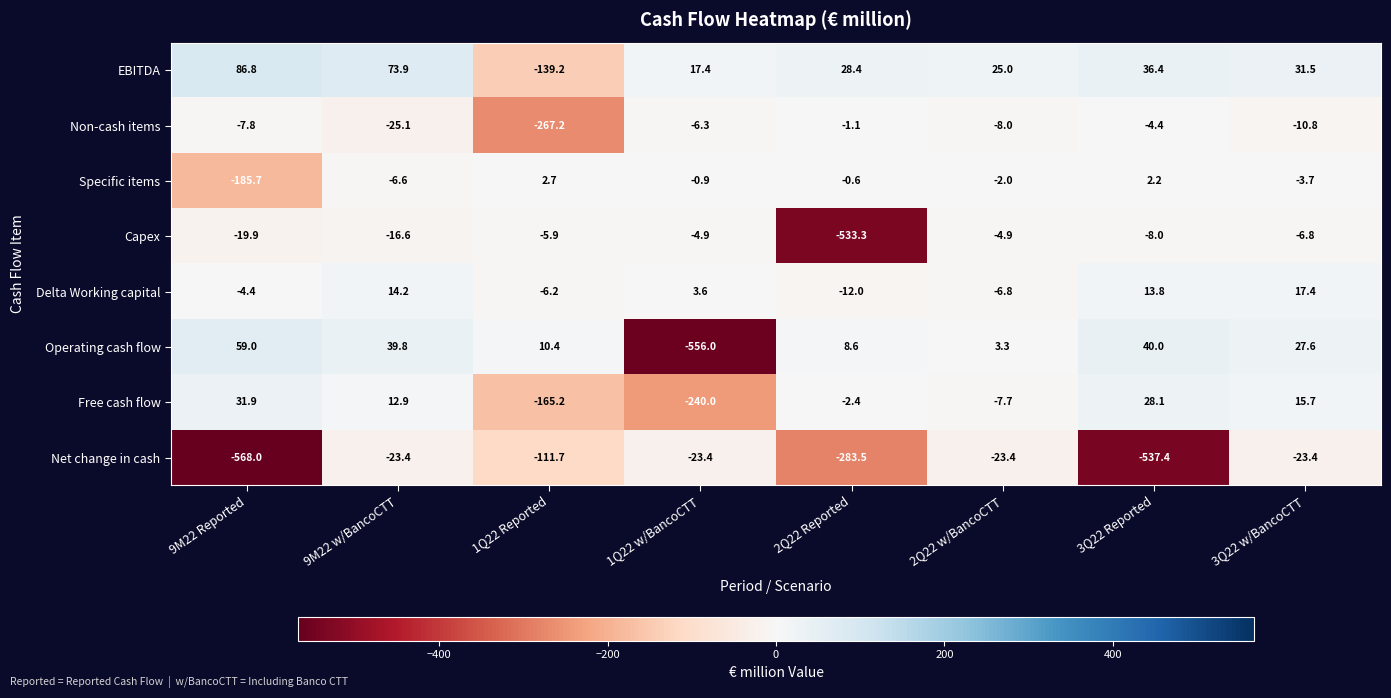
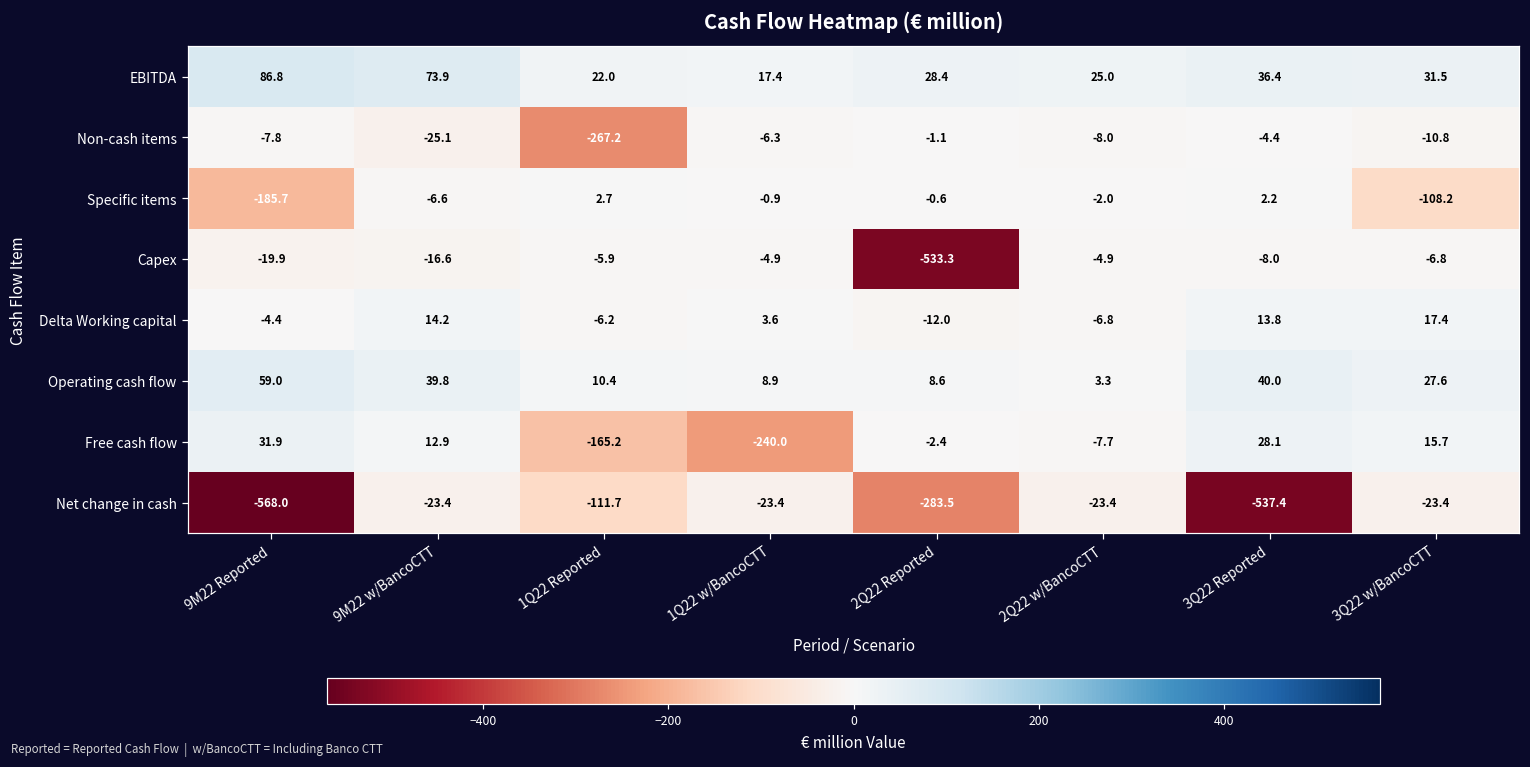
EBITDA, 1Q22 Reported: -139.2 -> 22.0
Specific items, 3Q22 w/BancoCTT: -3.7 -> -108.2
Operating cash flow, 1Q22 w/BancoCTT: -556.0 -> 8.9
